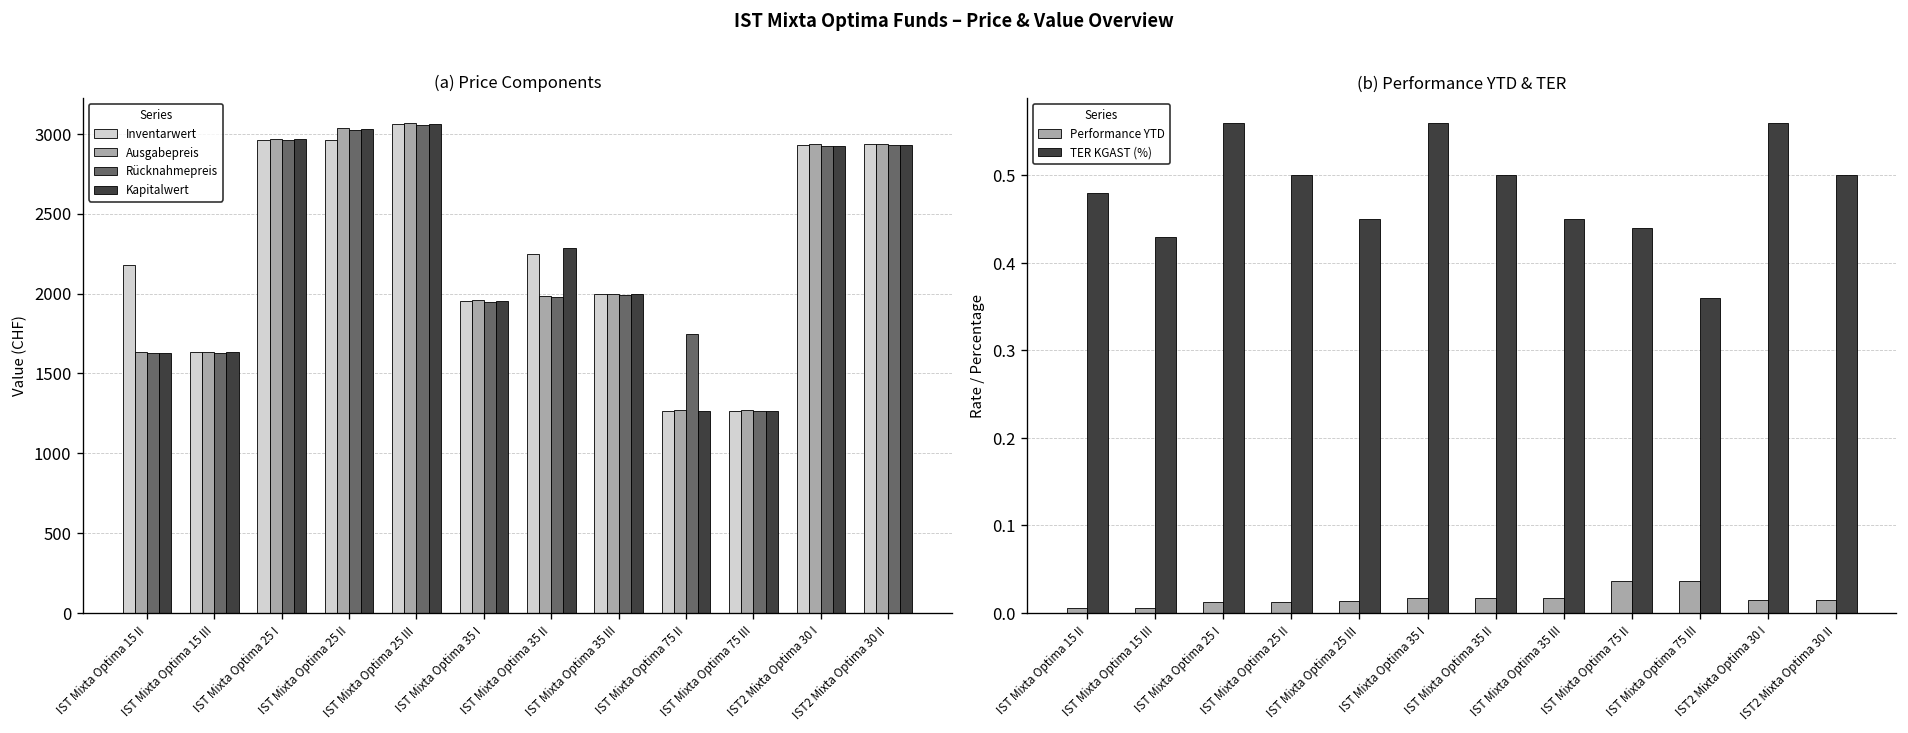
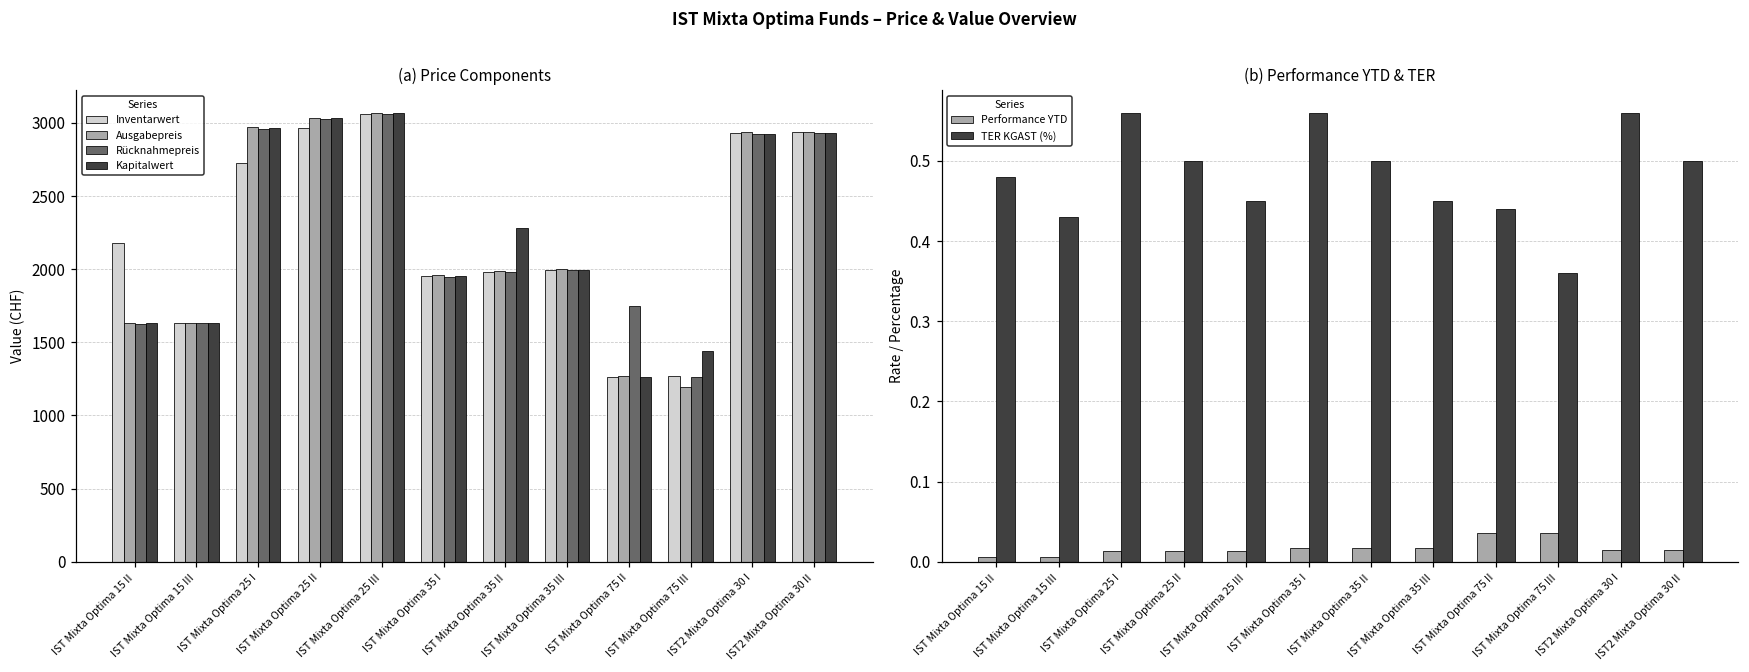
(a) Price Components, Inventarwert, IST Mixta Optima 25 I: 2960 -> 2720
(a) Price Components, Inventarwert, IST Mixta Optima 35 II: 2240 -> 1980
(a) Price Components, Ausgabepreis, IST Mixta Optima 75 III: 1270 -> 1190
(a) Price Components, Kapitalwert, IST Mixta Optima 75 III: 1270 -> 1440
